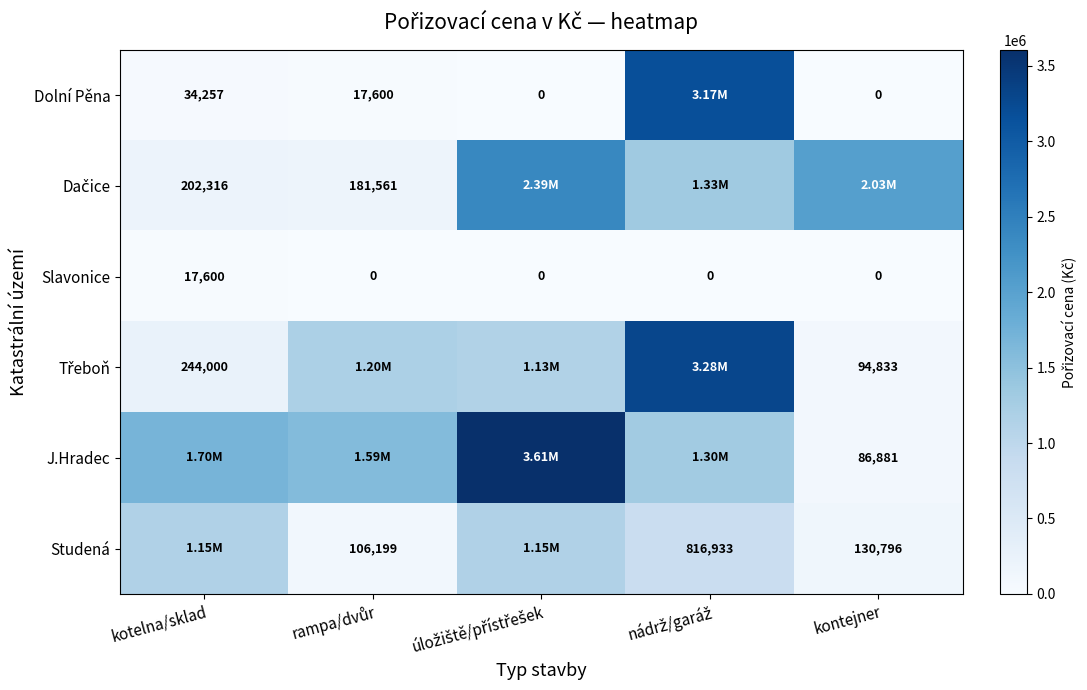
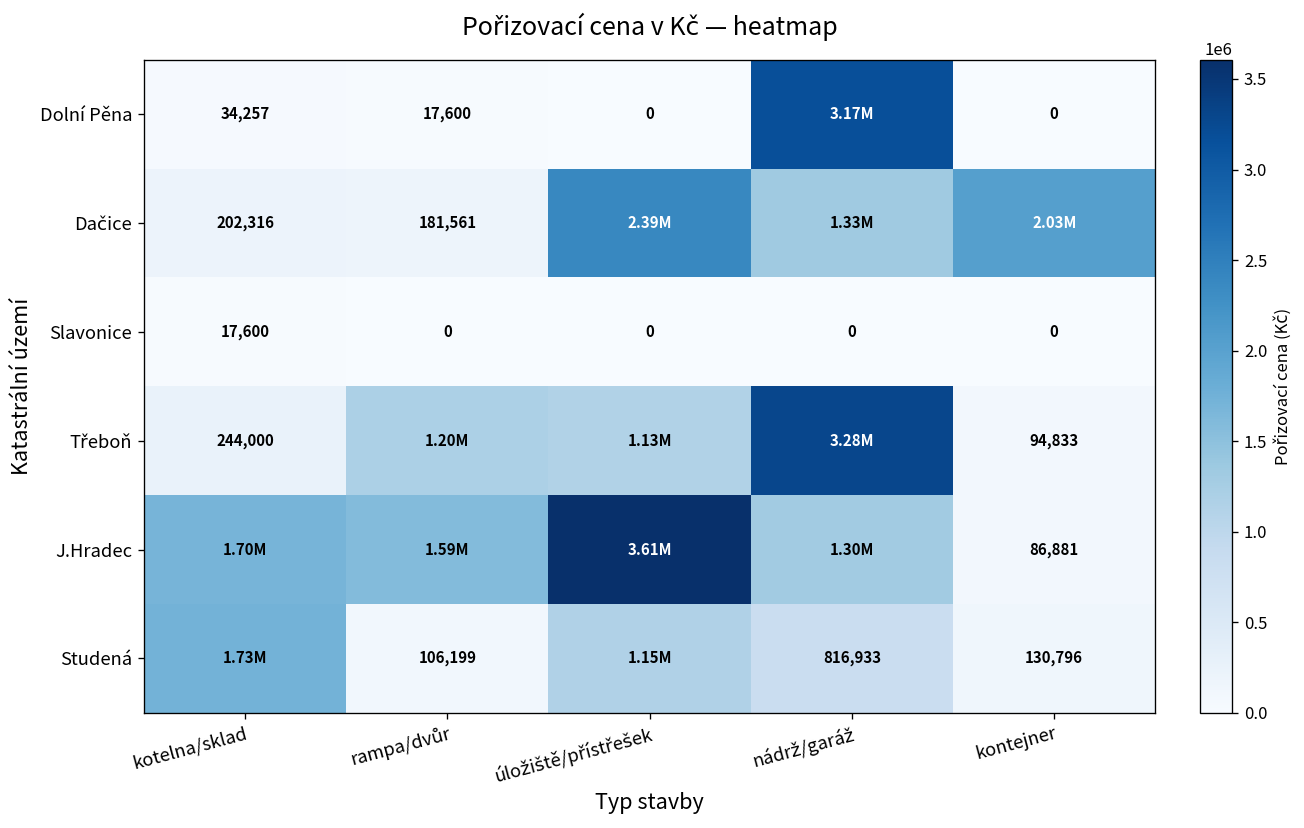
Studená, kotelna/sklad: 1.15M -> 1.73M
